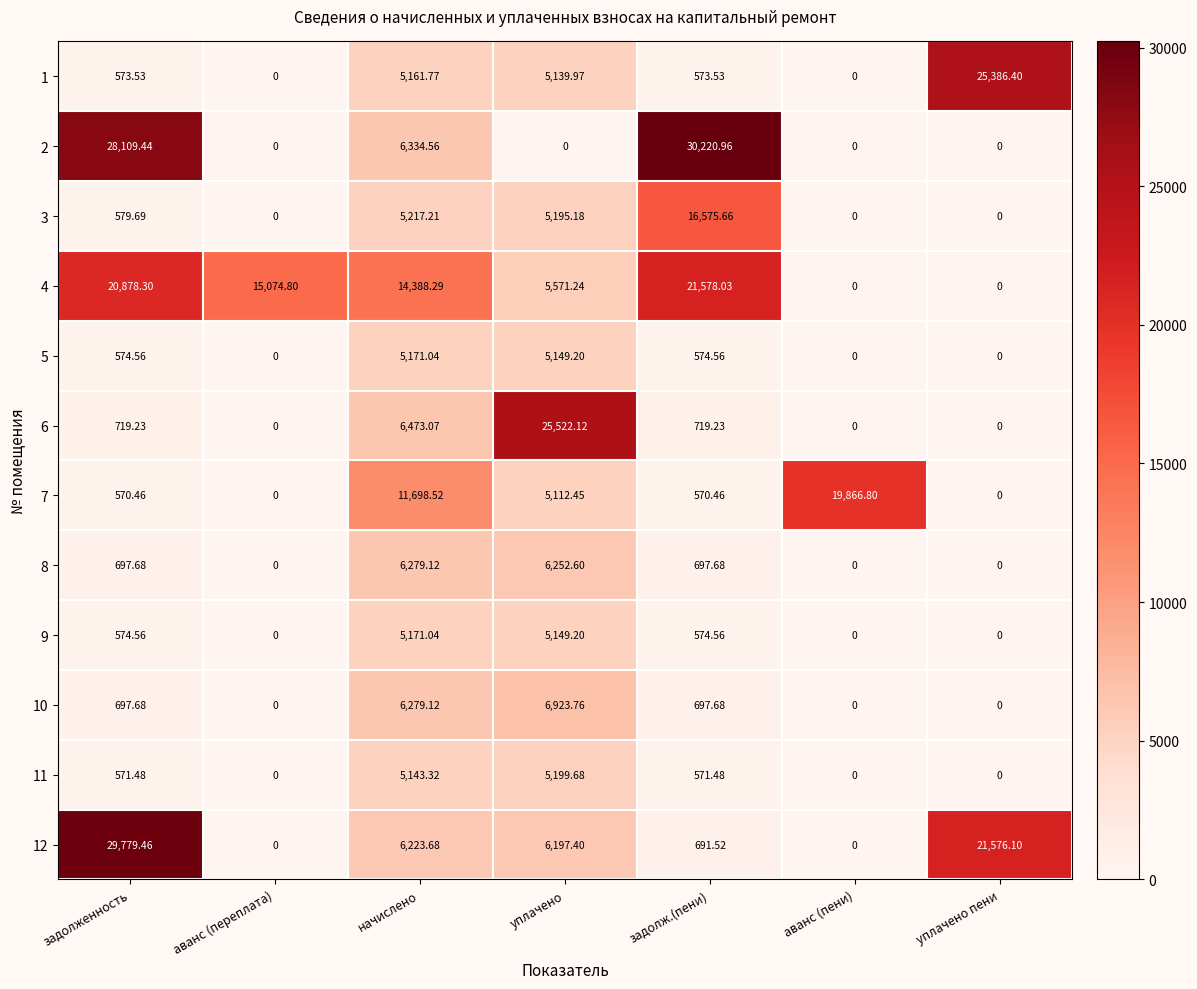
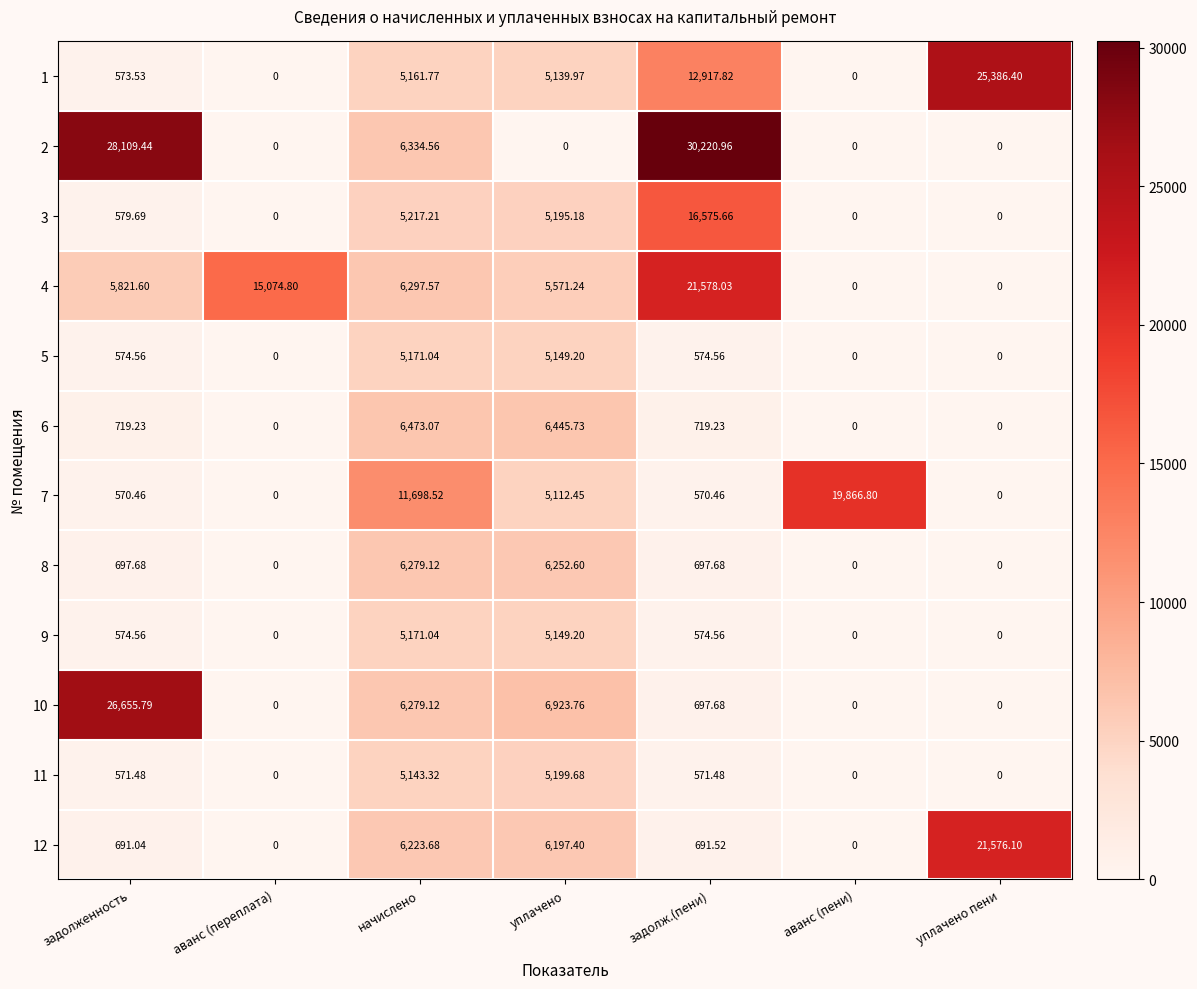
1, задолж.(пени): 573.53 -> 12,917.82
4, задолженность: 20,878.30 -> 5,821.60
4, начислено: 14,388.29 -> 6,297.57
6, уплачено: 25,522.12 -> 6,445.73
10, задолженность: 697.68 -> 26,655.79
12, задолженность: 29,779.46 -> 691.04
